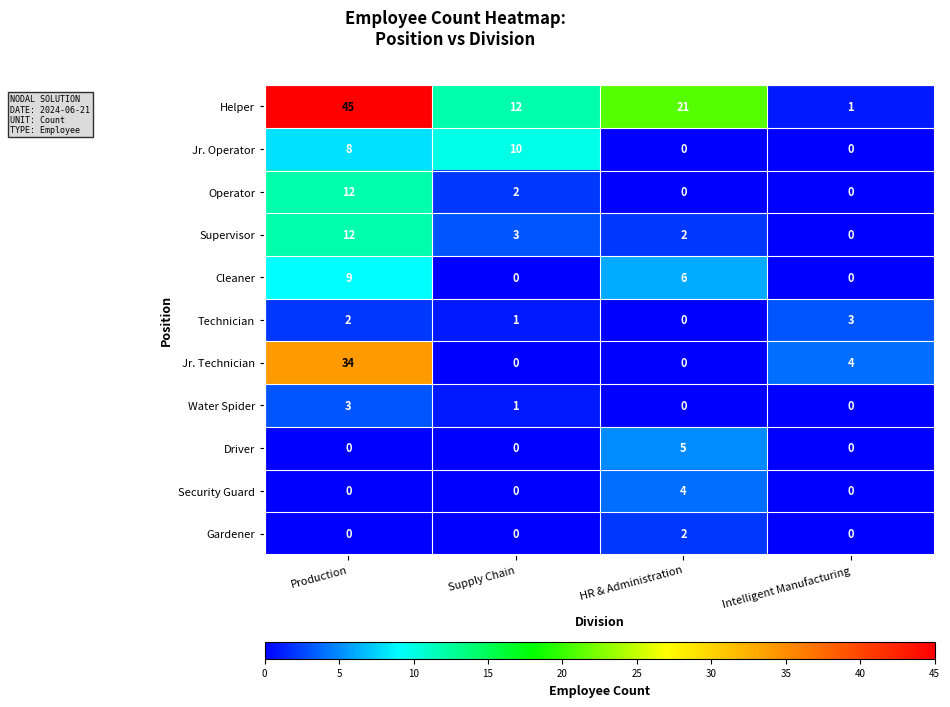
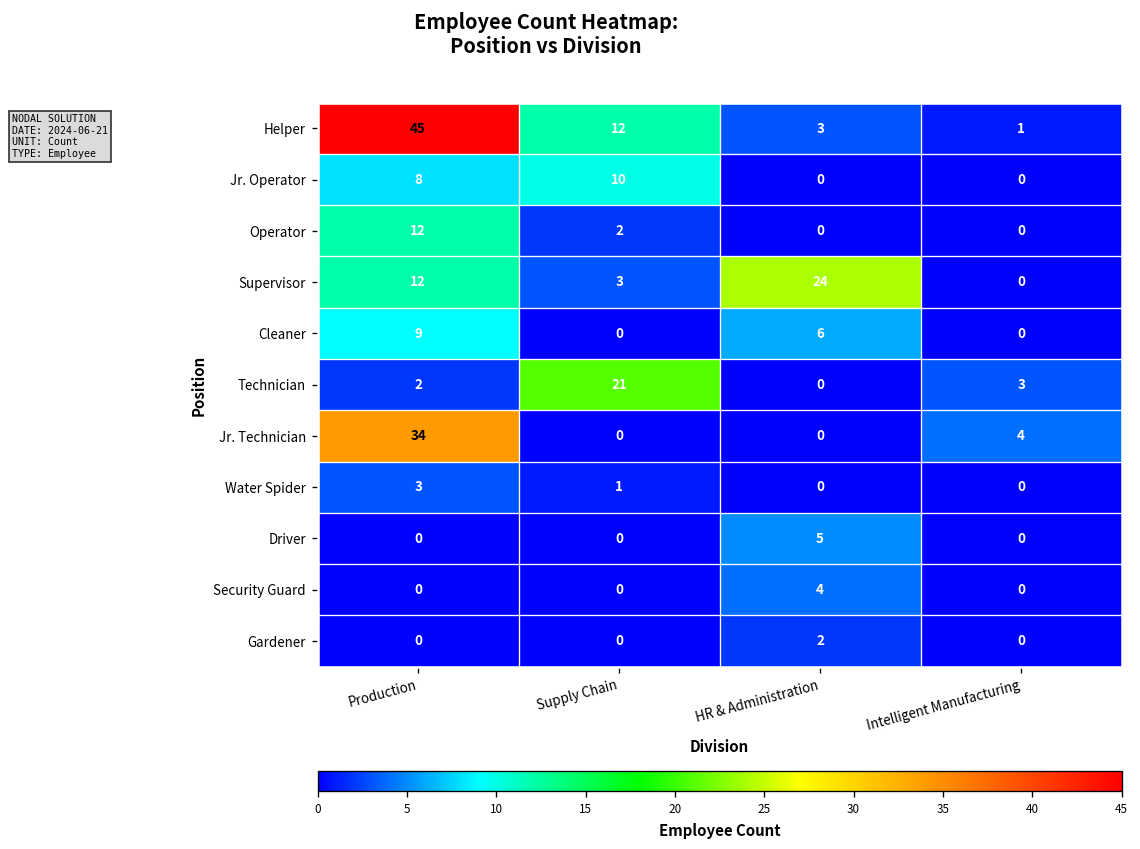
Helper, HR & Administration: 21 -> 3
Supervisor, HR & Administration: 2 -> 24
Technician, Supply Chain: 1 -> 21
